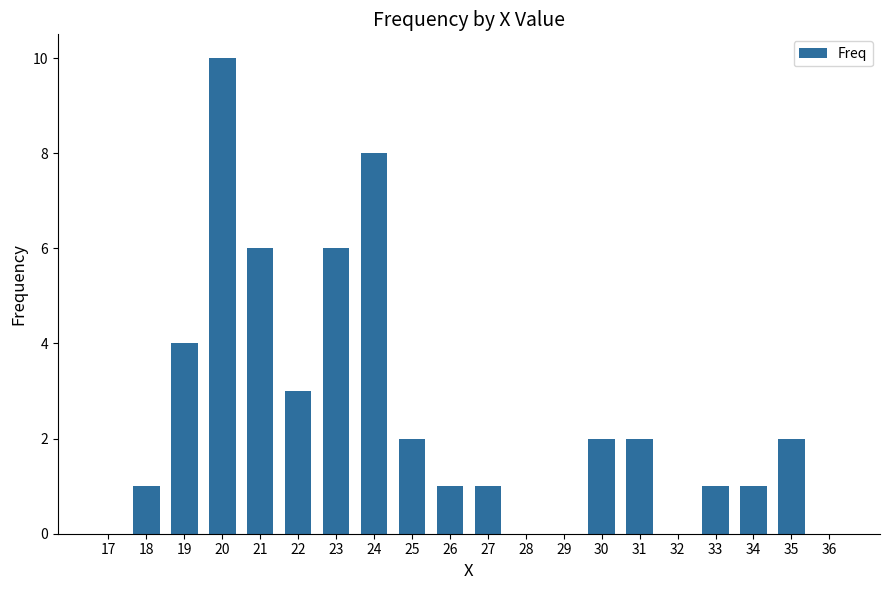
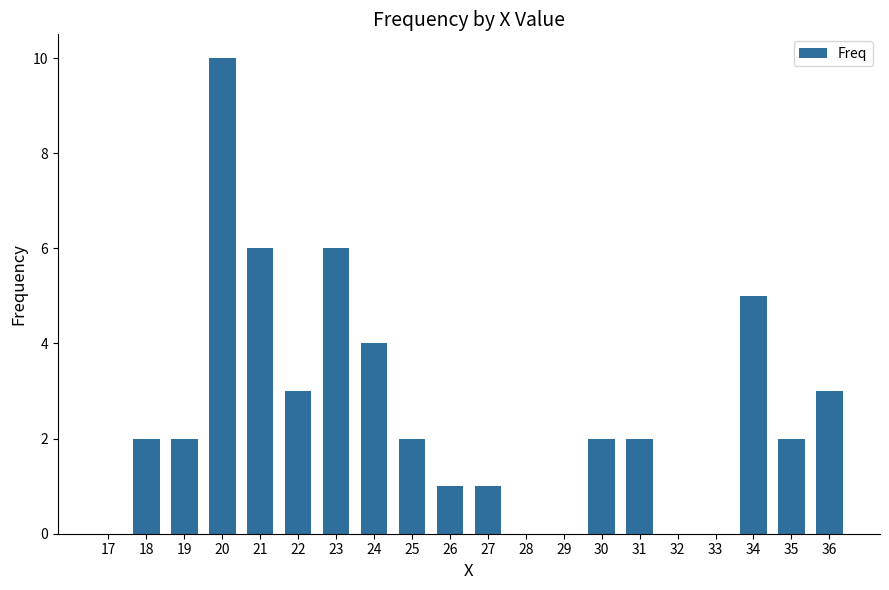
18: 1 -> 2
19: 4 -> 2
24: 8 -> 4
33: 1 -> 0
34: 1 -> 5
36: 0 -> 3
